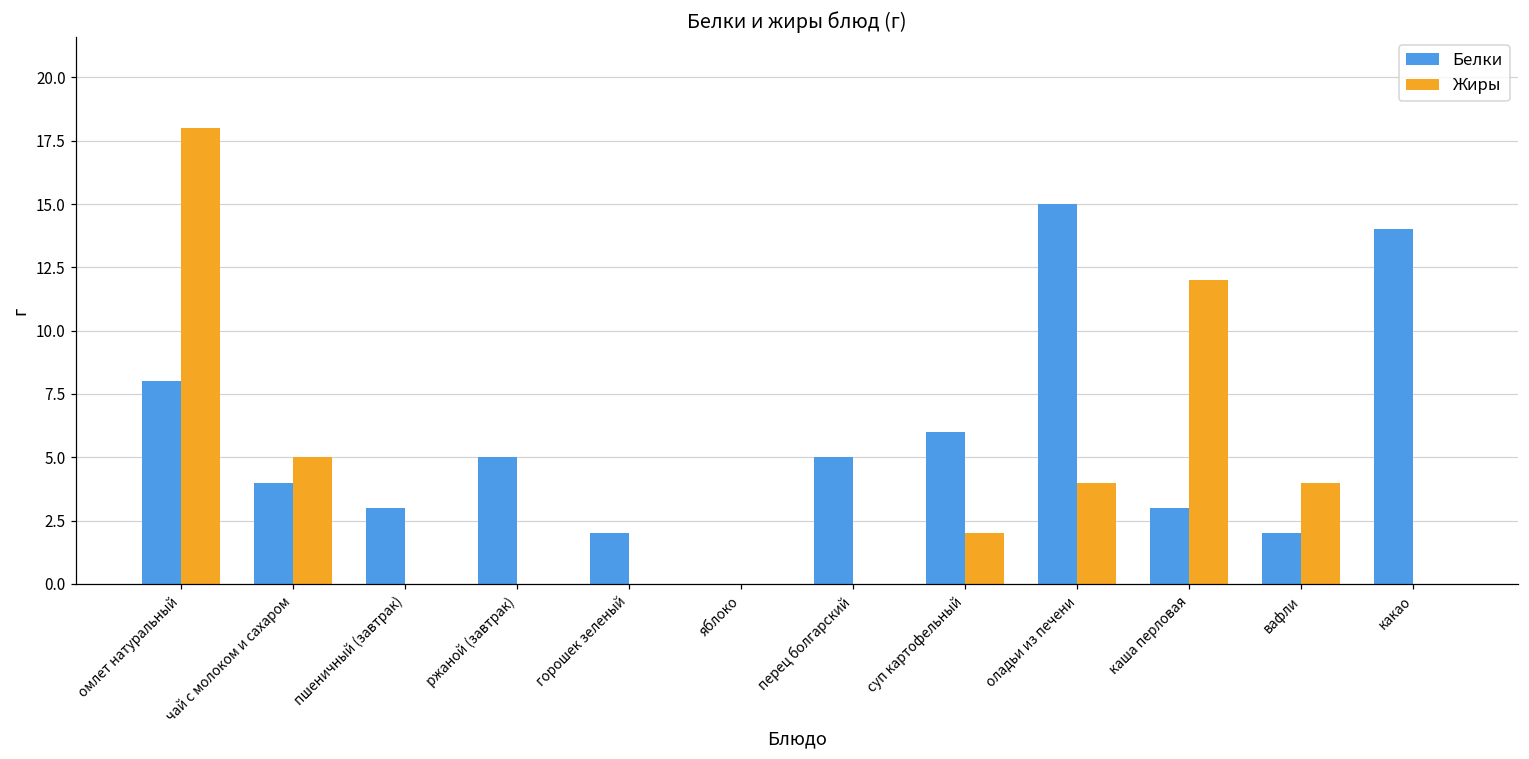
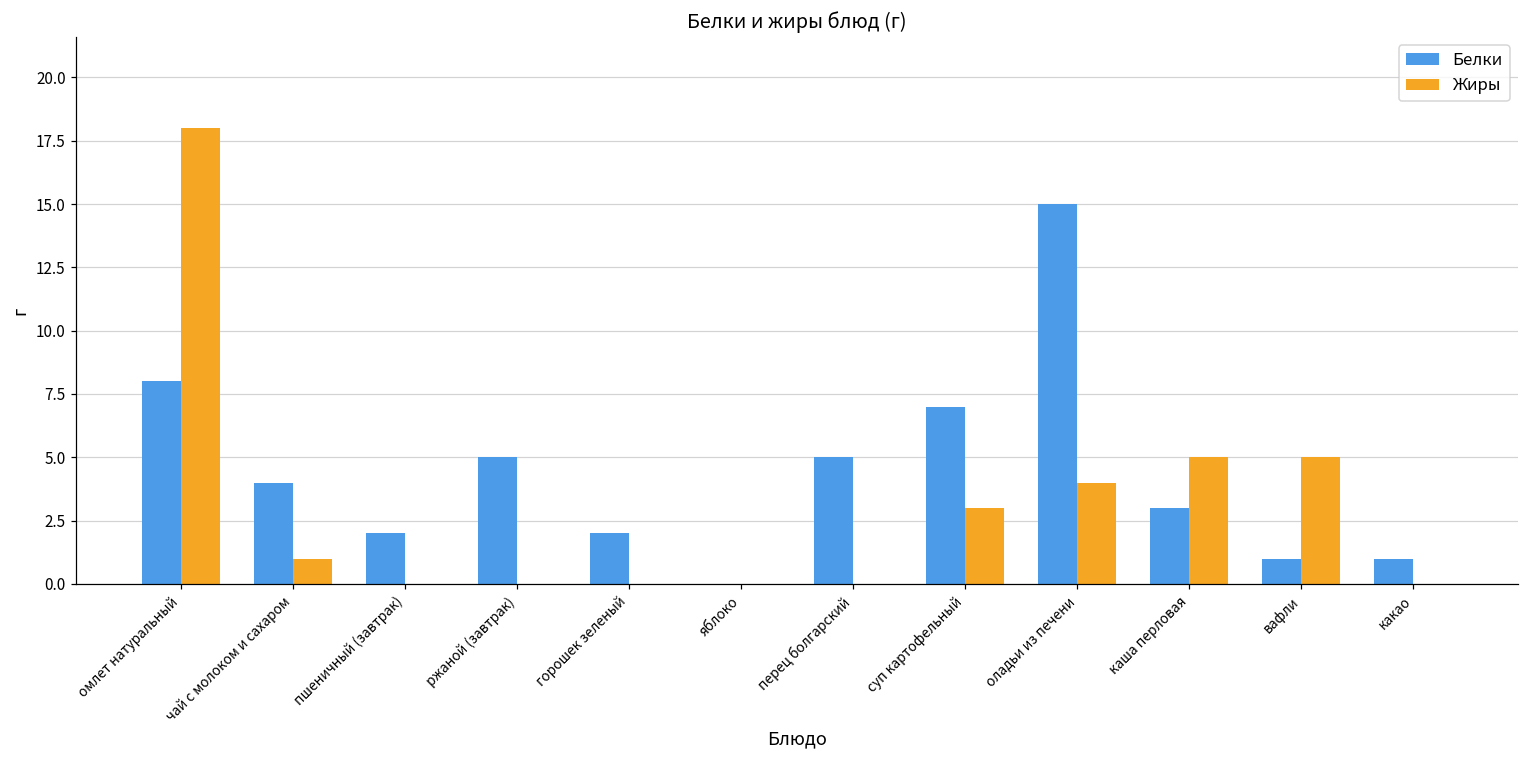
Жиры, чай с молоком и сахаром: 5 -> 1
Белки, пшеничный (завтрак): 3 -> 2
Белки, суп картофельный: 6 -> 7
Жиры, суп картофельный: 2 -> 3
Жиры, каша перловая: 12 -> 5
Белки, вафли: 2 -> 1
Жиры, вафли: 4 -> 5
Белки, какао: 14 -> 1
